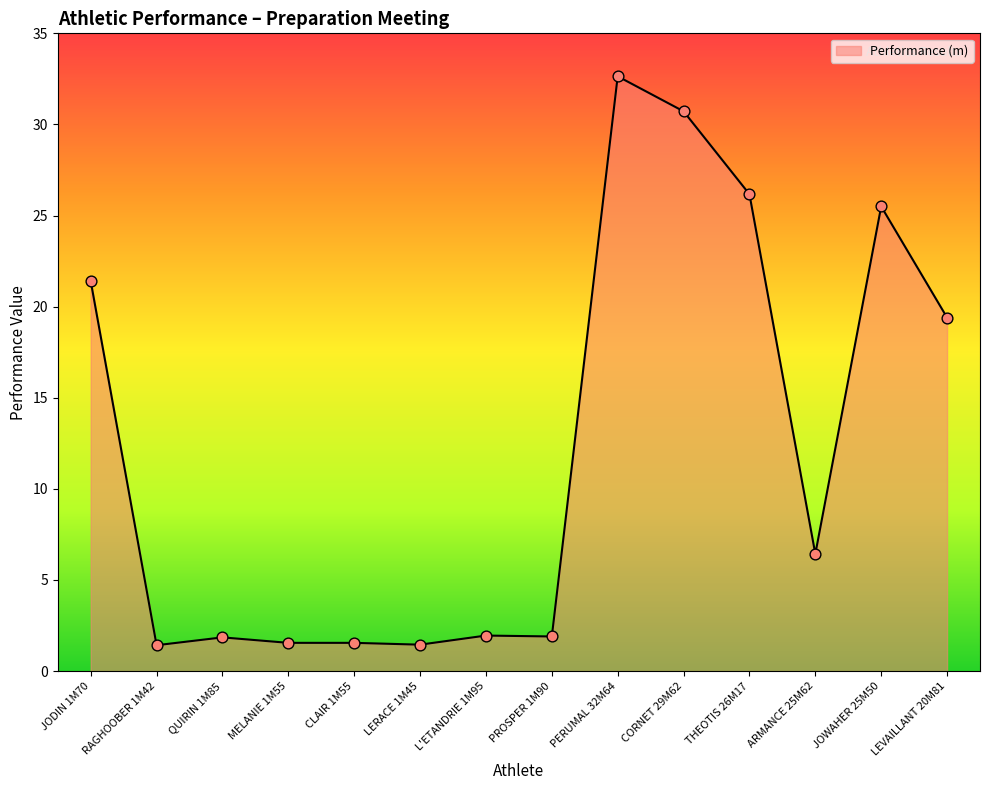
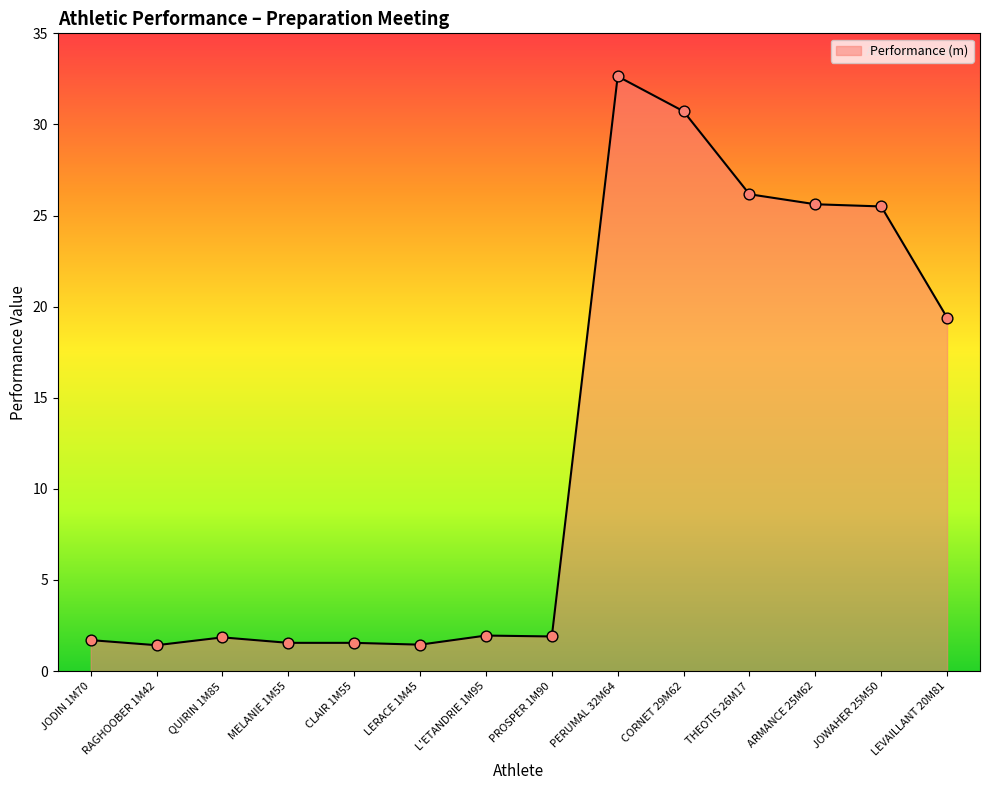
JODIN 1M70: 21.4 -> 1.7
ARMANCE 25M62: 6.4 -> 25.6
